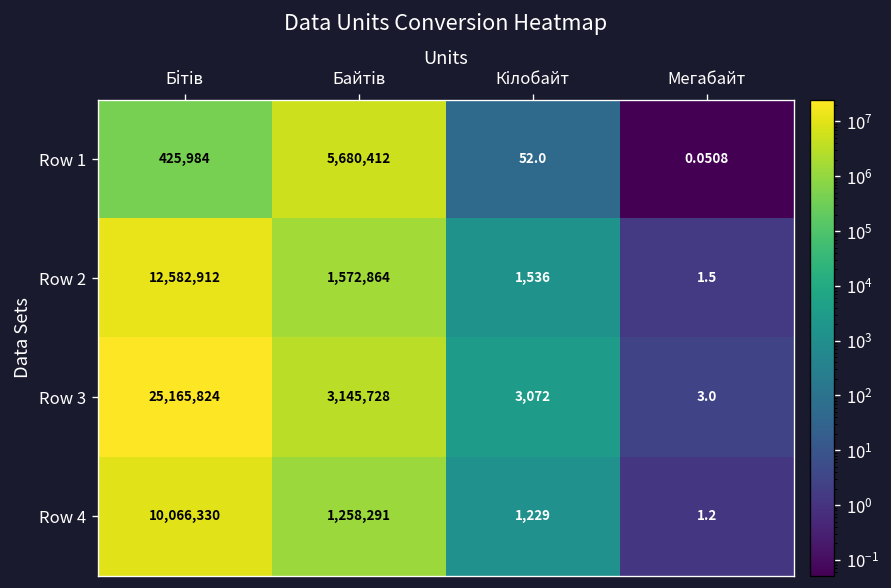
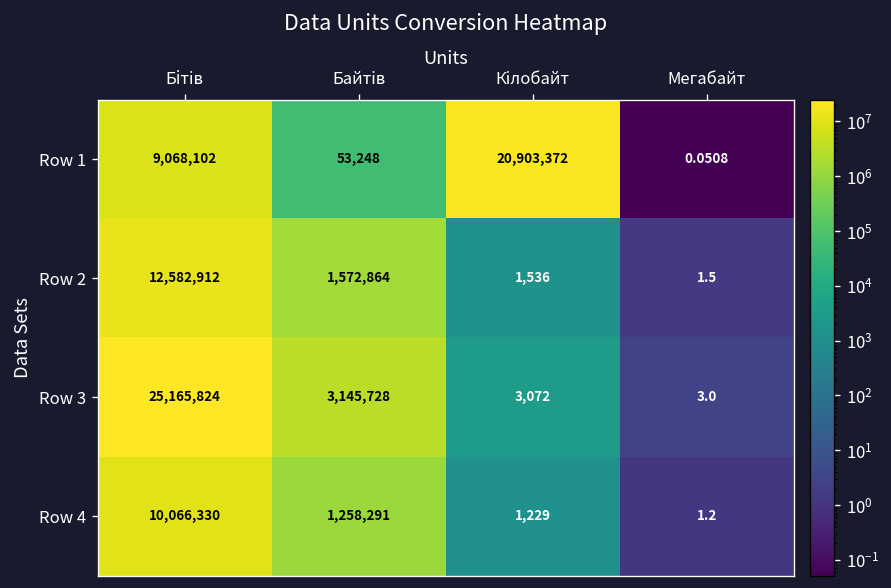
Row 1, Бітiв: 425,984 -> 9,068,102
Row 1, Байтiв: 5,680,412 -> 53,248
Row 1, Кiлобайт: 52.0 -> 20,903,372
